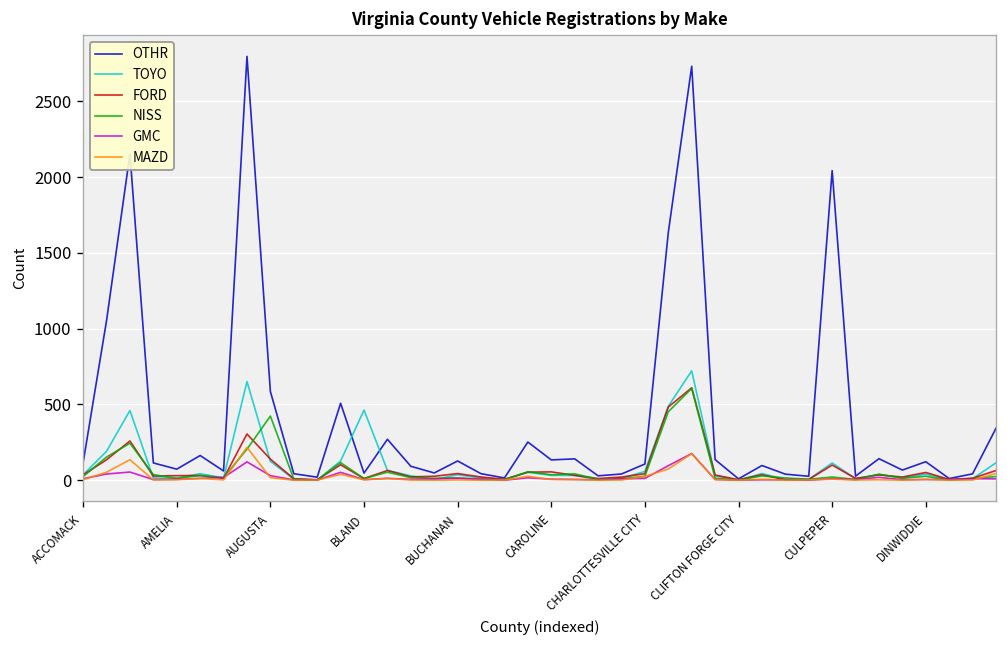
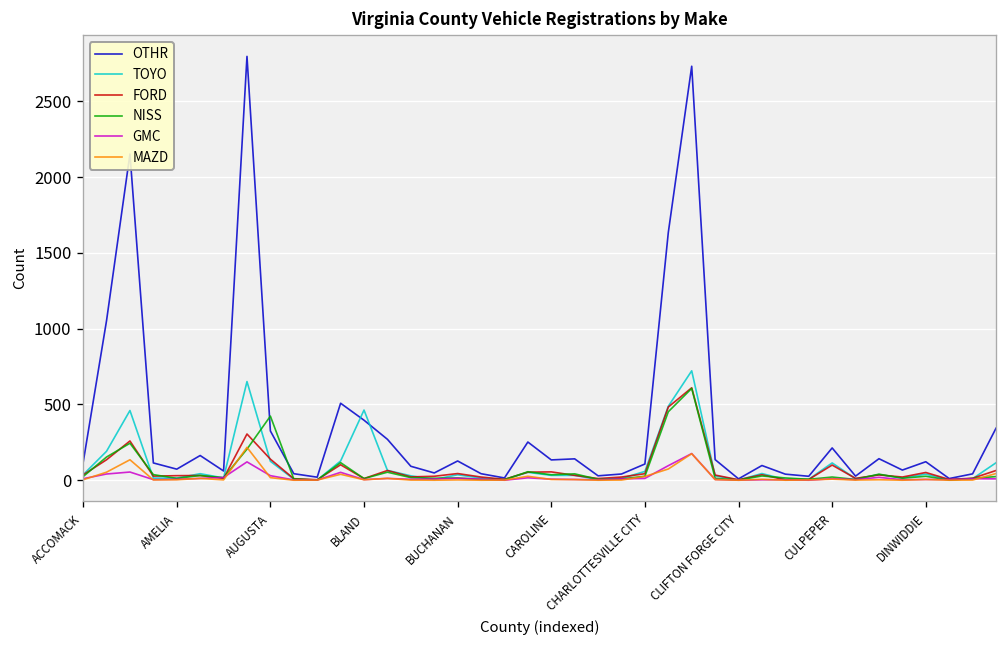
OTHR, AUGUSTA: 590 -> 330
OTHR, BLAND: 50 -> 400
OTHR, CULPEPER: 2040 -> 210
